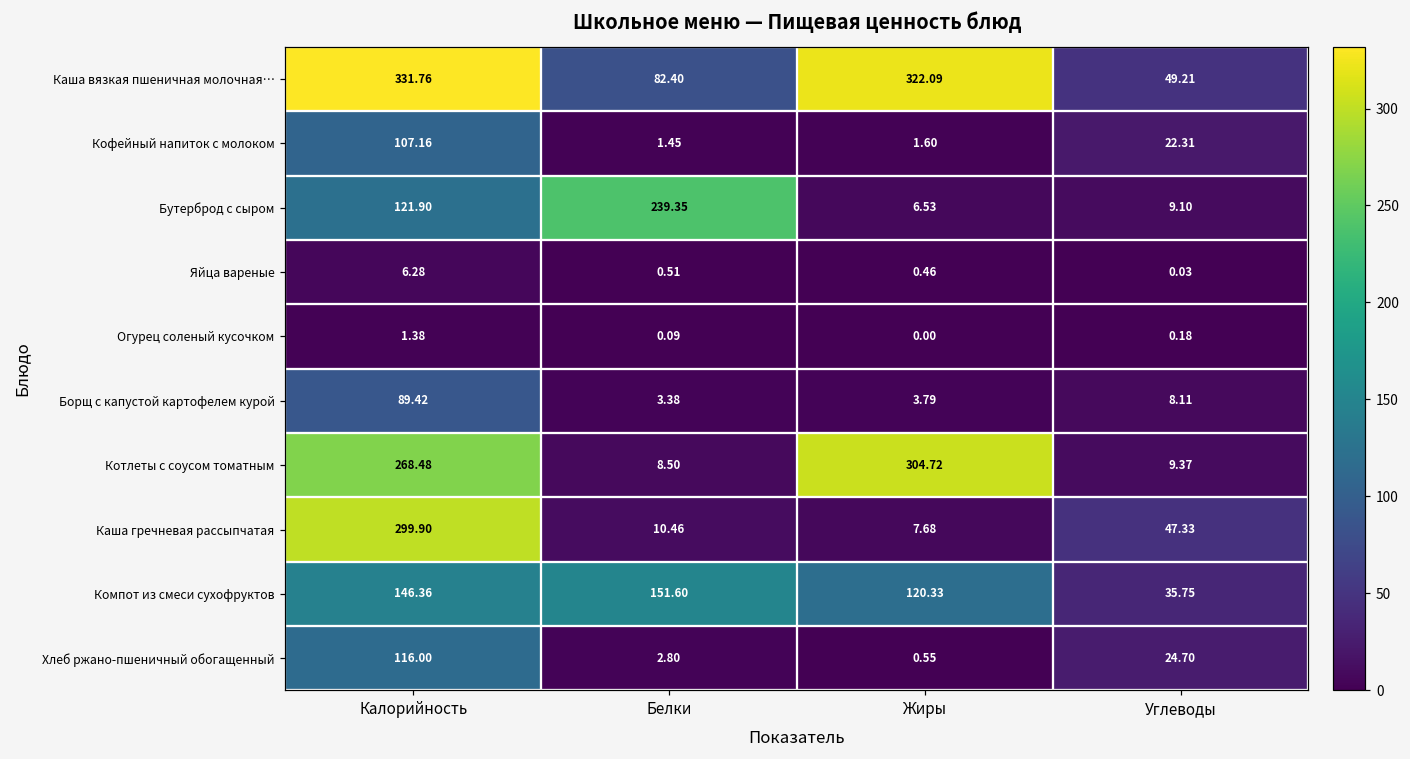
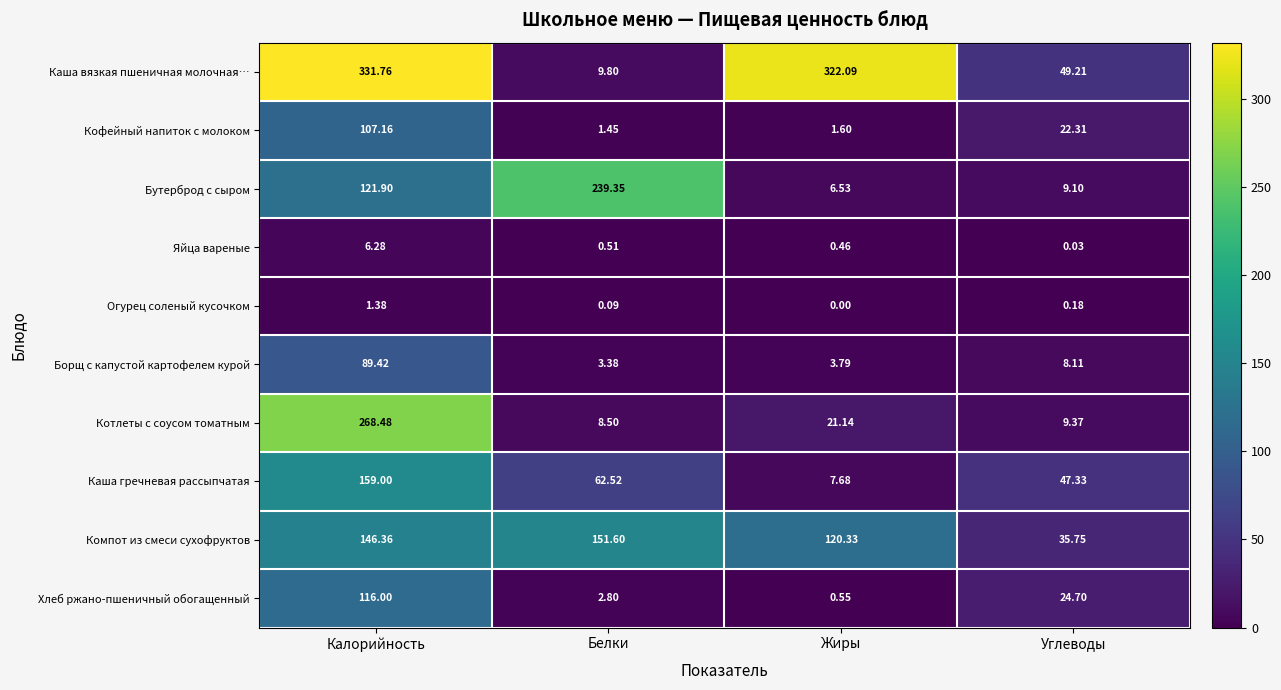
Каша вязкая пшеничная молочная…, Белки: 82.40 -> 9.80
Котлеты с соусом томатным, Жиры: 304.72 -> 21.14
Каша гречневая рассыпчатая, Калорийность: 299.90 -> 159.00
Каша гречневая рассыпчатая, Белки: 10.46 -> 62.52
